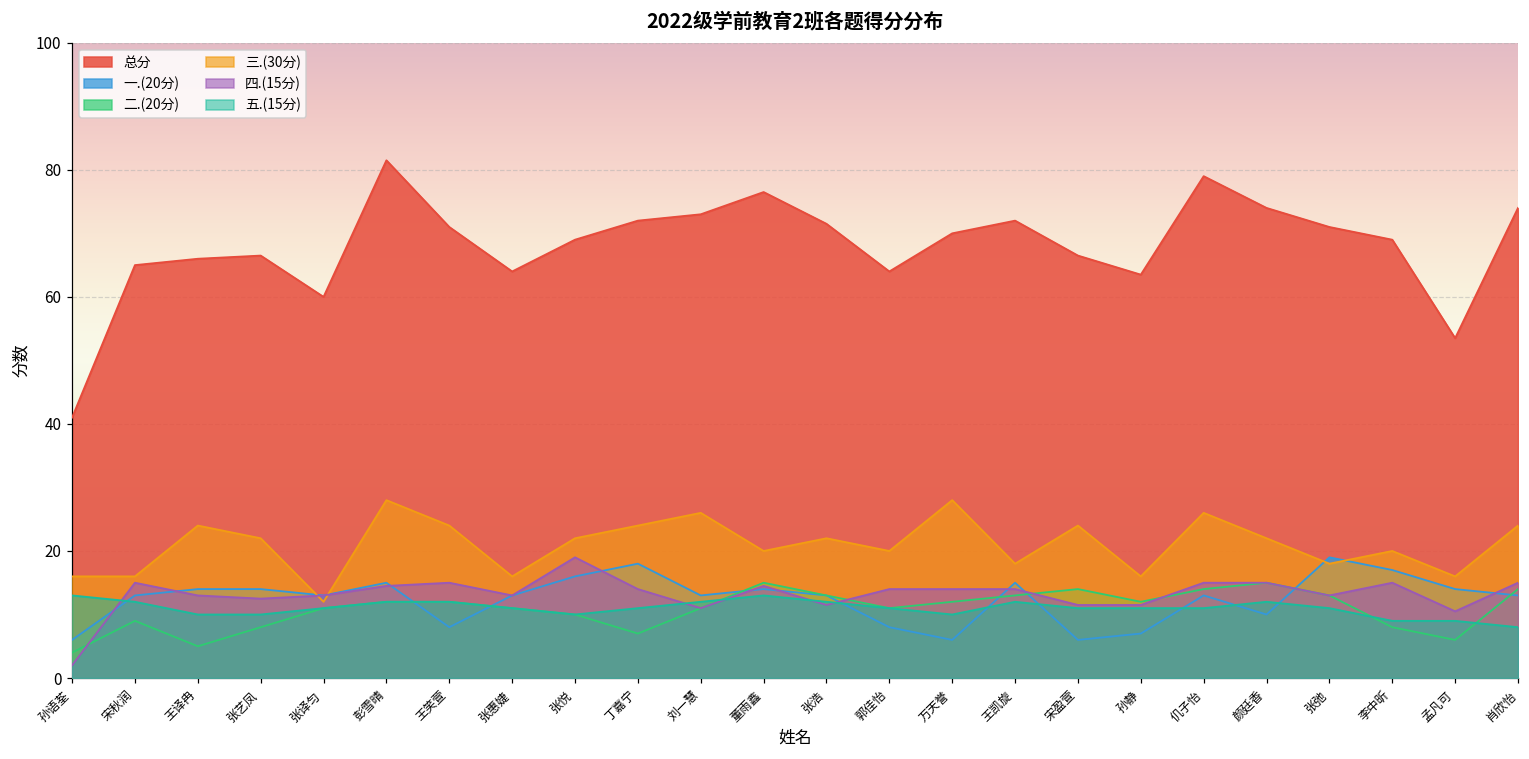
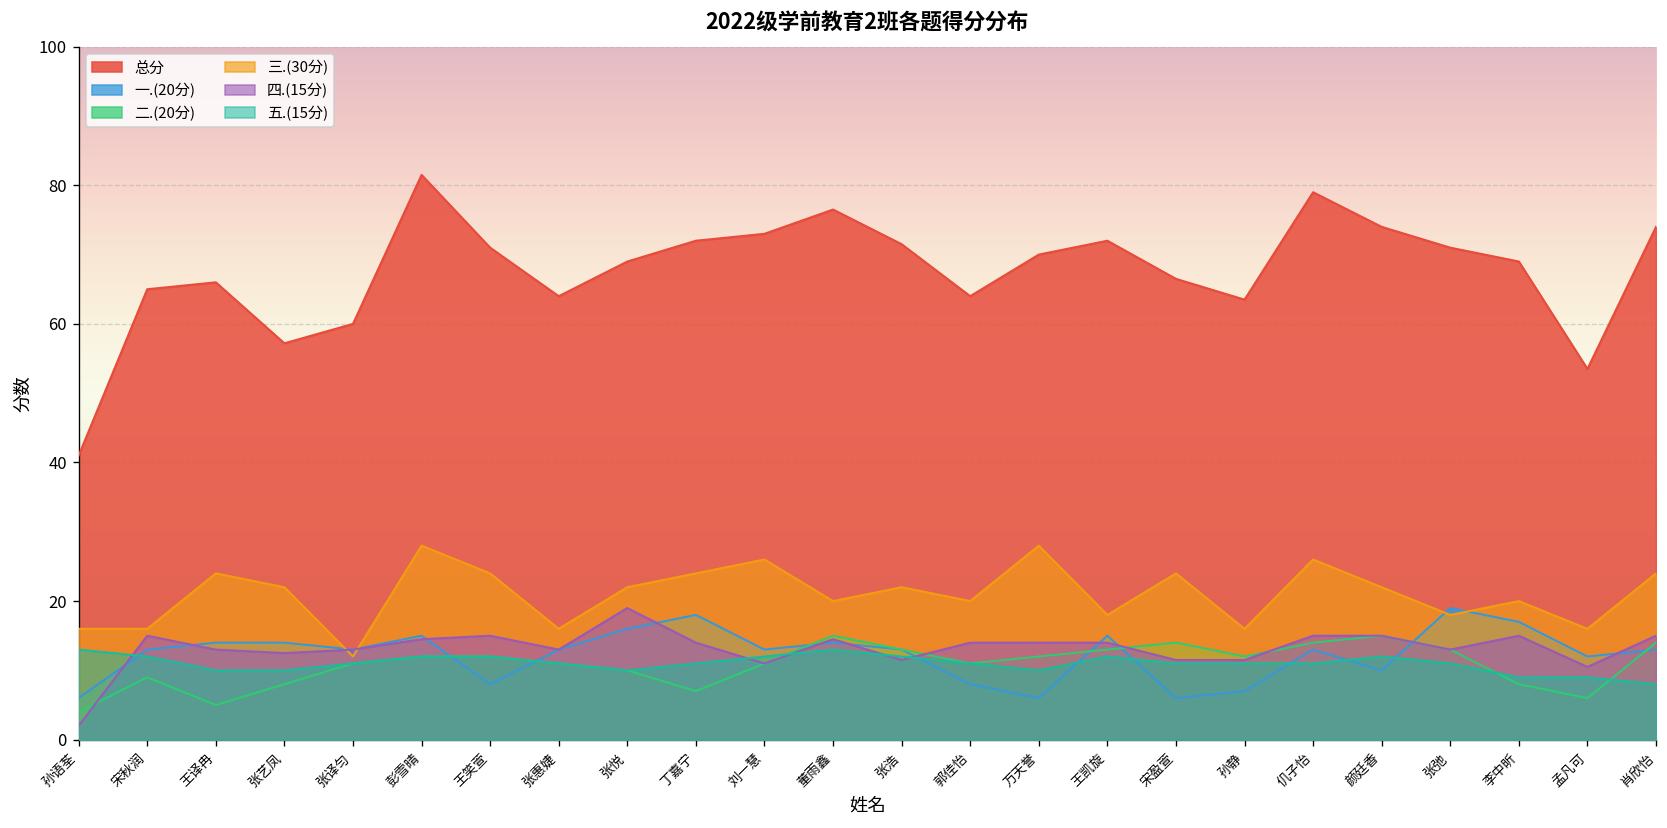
总分, 张艺凤: 67 -> 57
一.(20分), 孟凡可: 14 -> 12
